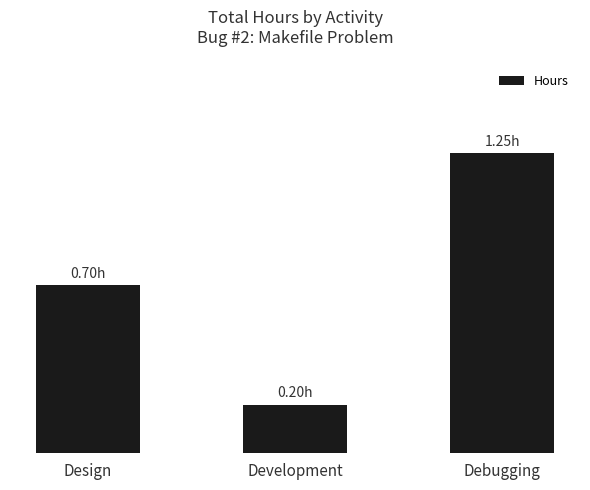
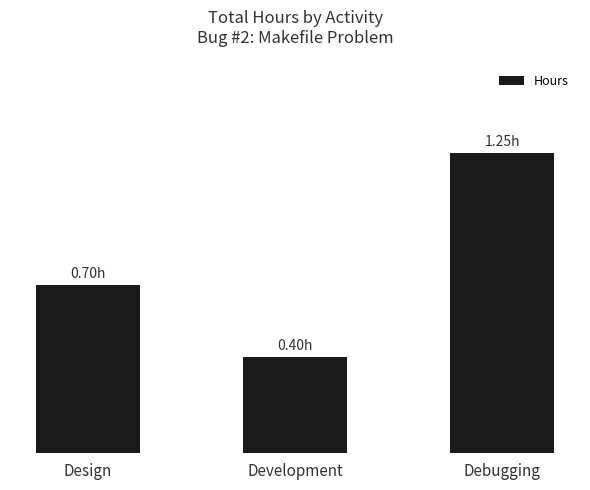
Development: 0.20h -> 0.40h
